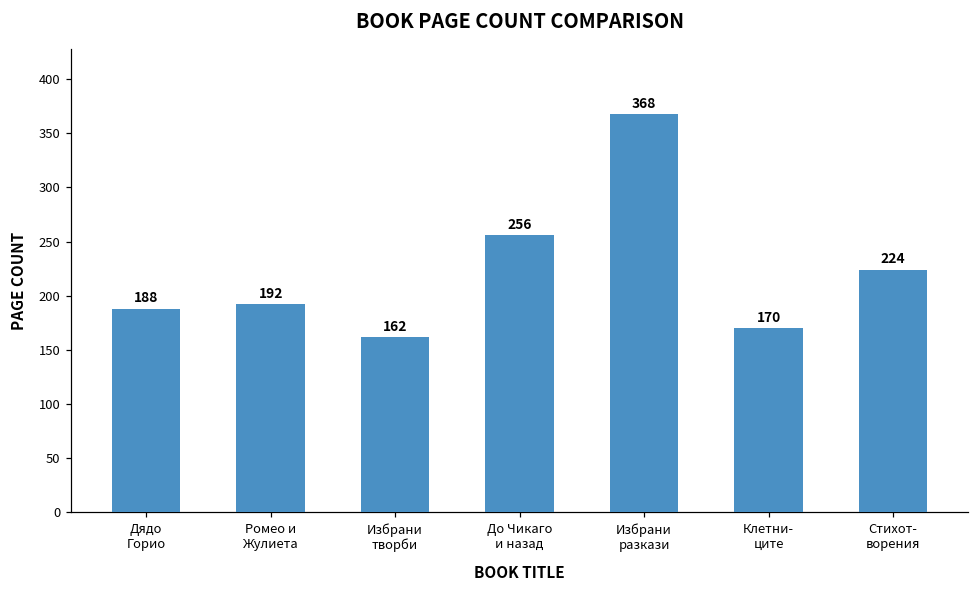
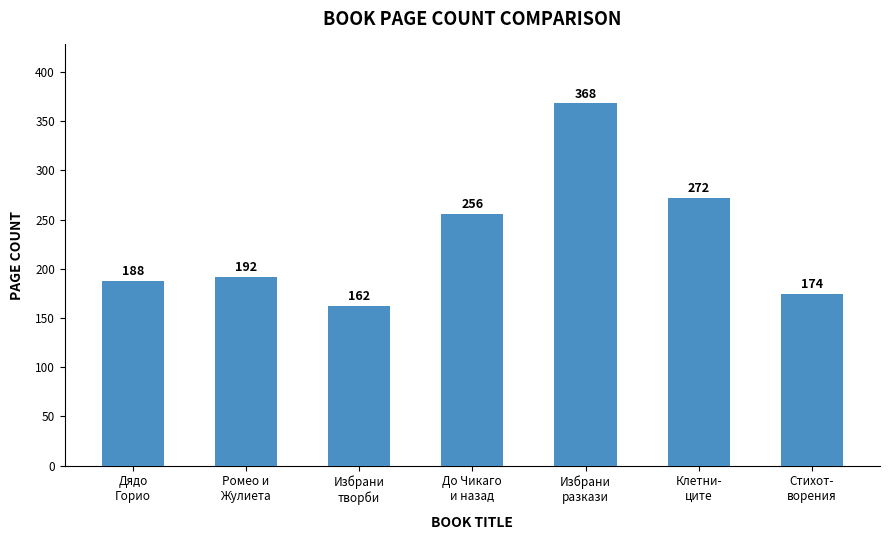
Клетни- ците: 170 -> 272
Стихот- ворения: 224 -> 174
